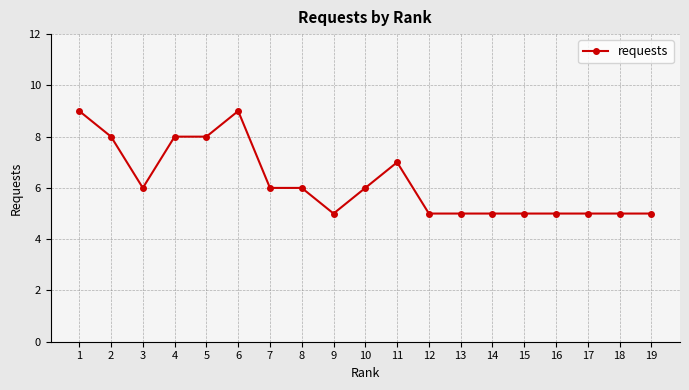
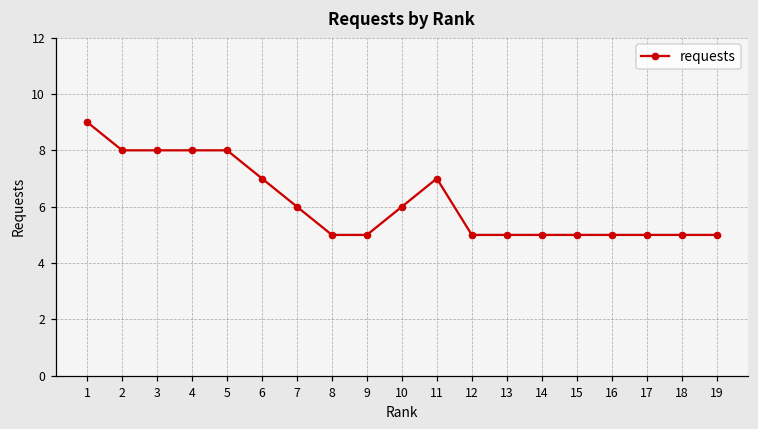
3: 6 -> 8
6: 9 -> 7
8: 6 -> 5
